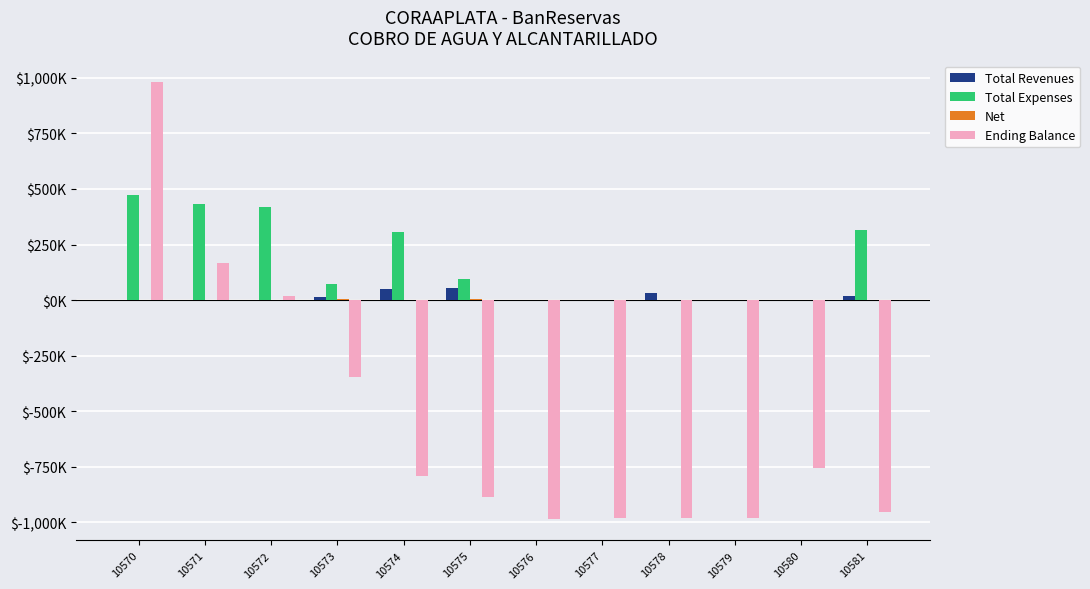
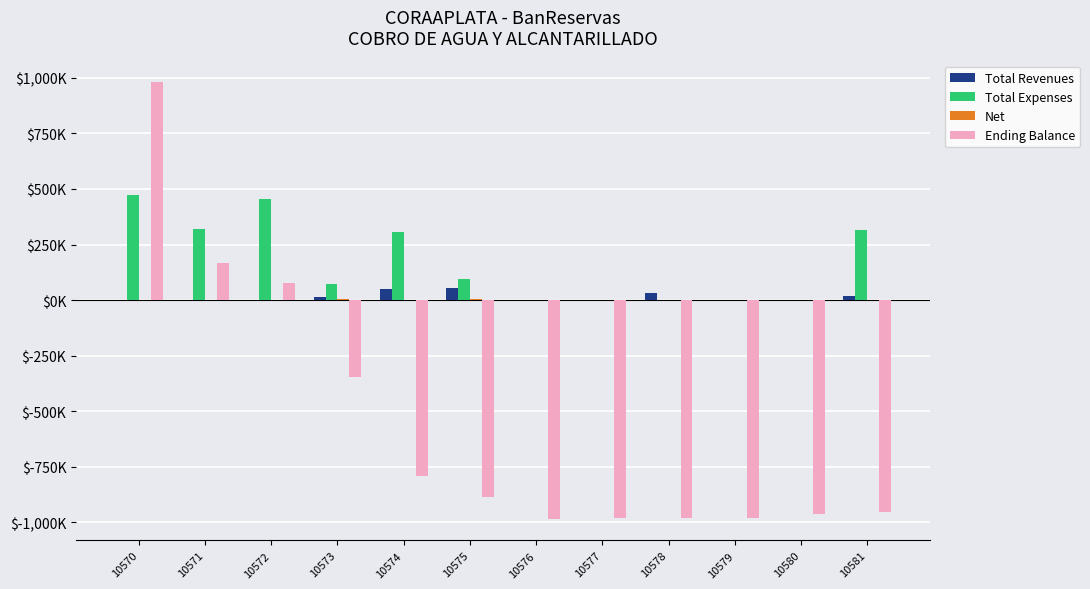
Total Expenses, 10571: $430,000 -> $320,000
Total Expenses, 10572: $420,000 -> $460,000
Ending Balance, 10572: $20,000 -> $80,000
Ending Balance, 10580: $-760,000 -> $-960,000
